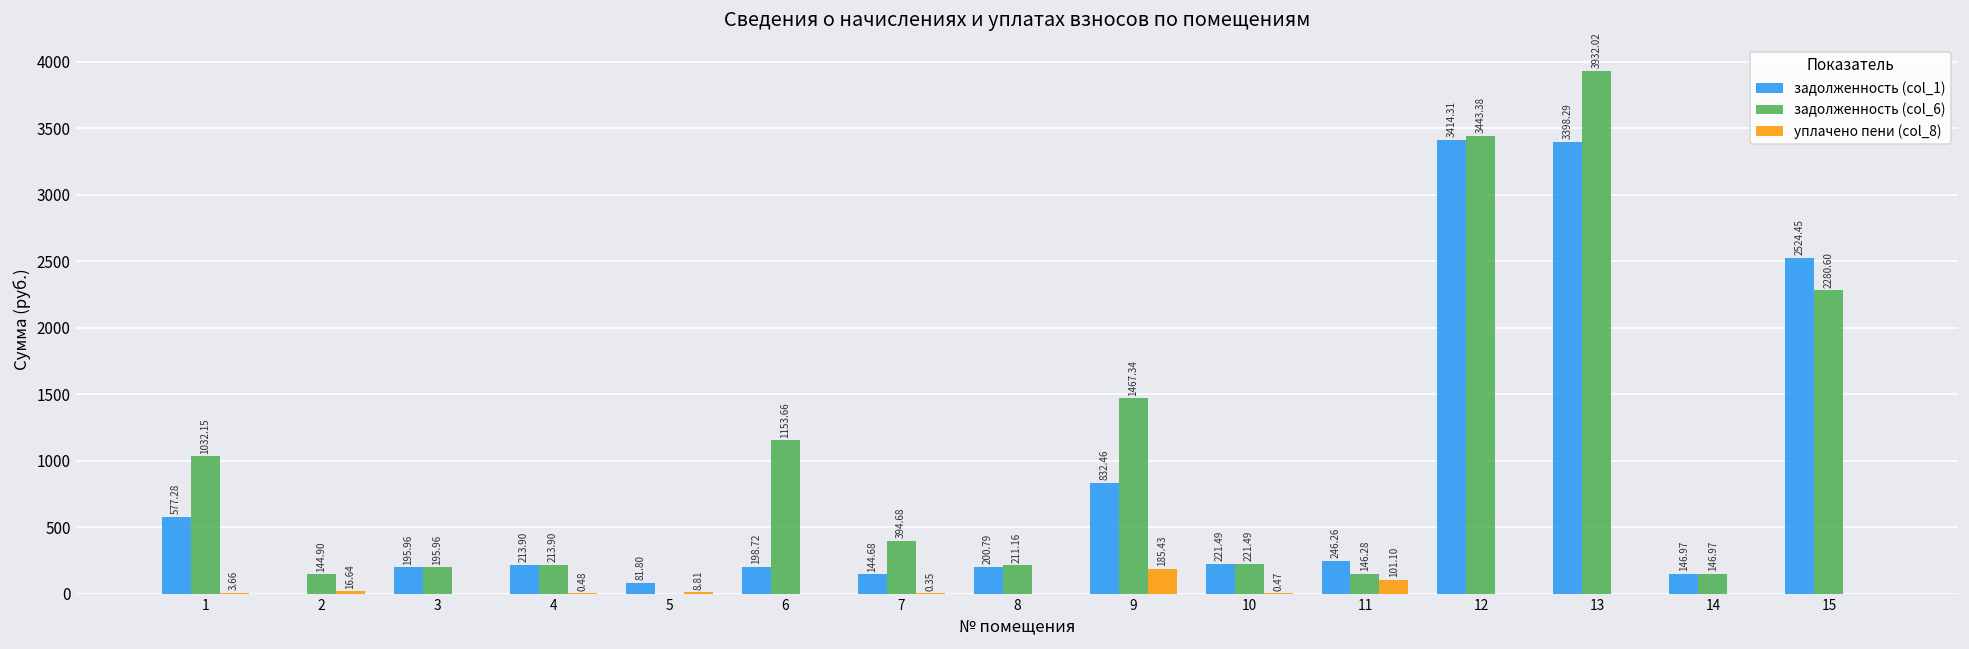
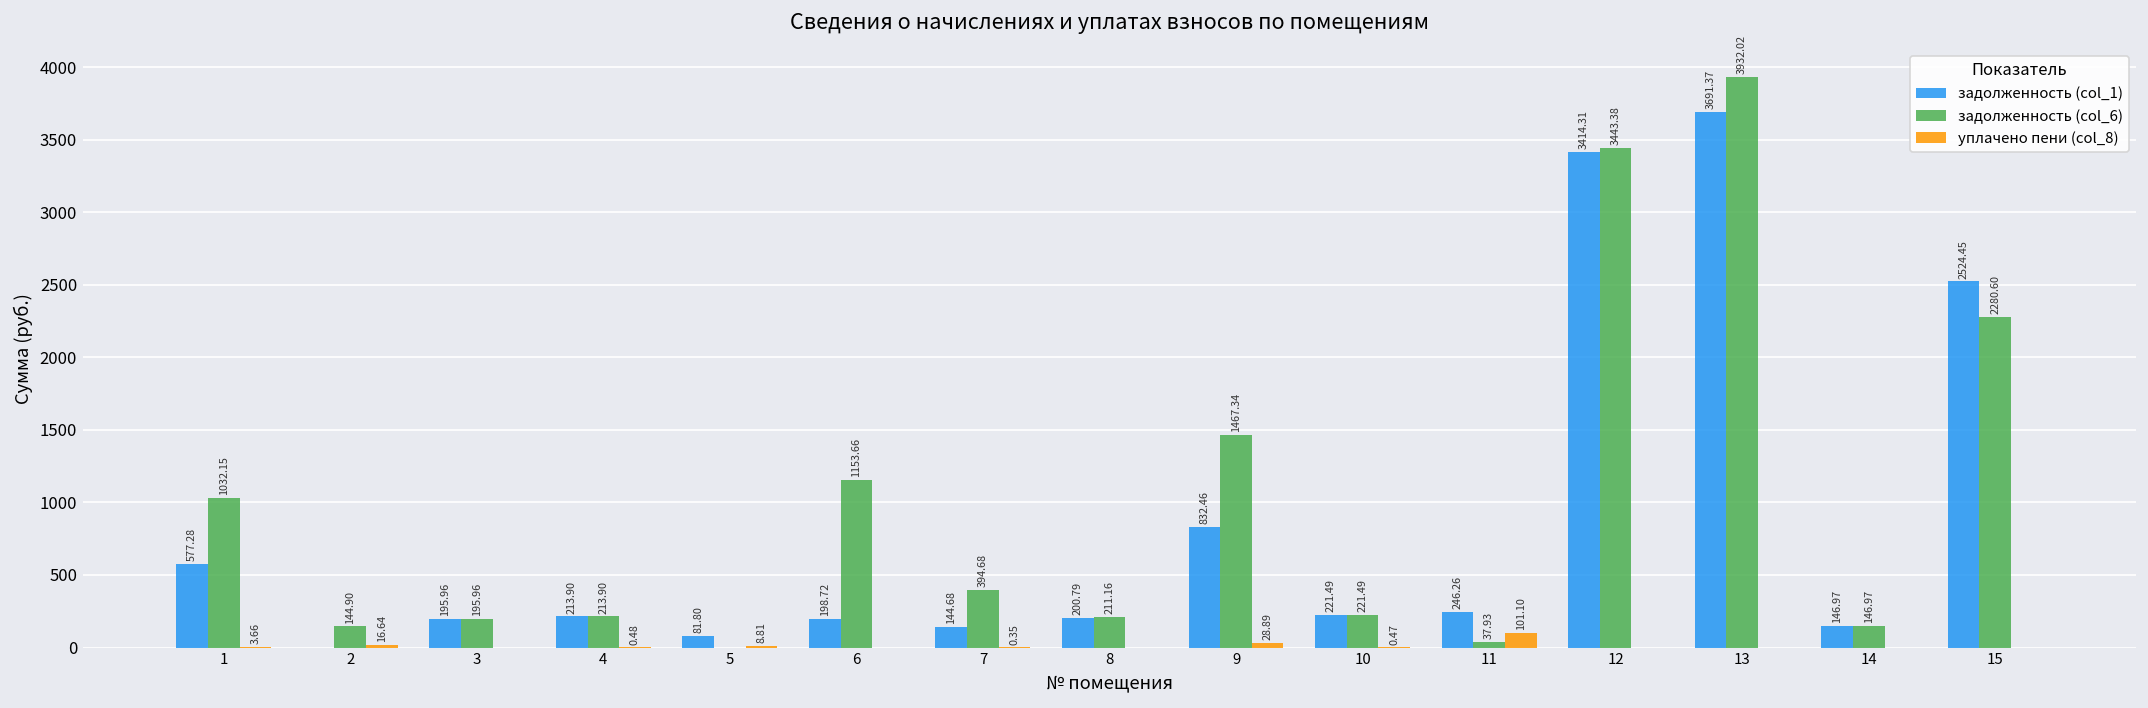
уплачено пени (col_8), 9: 185.43 -> 28.89
задолженность (col_6), 11: 146.28 -> 37.93
задолженность (col_1), 13: 3398.29 -> 3691.37
